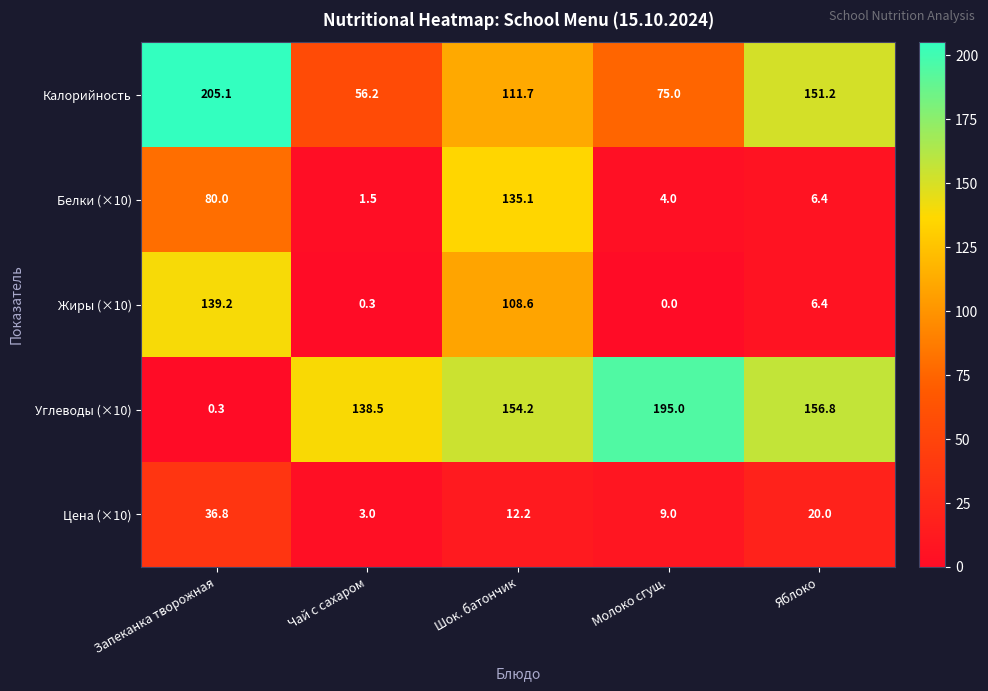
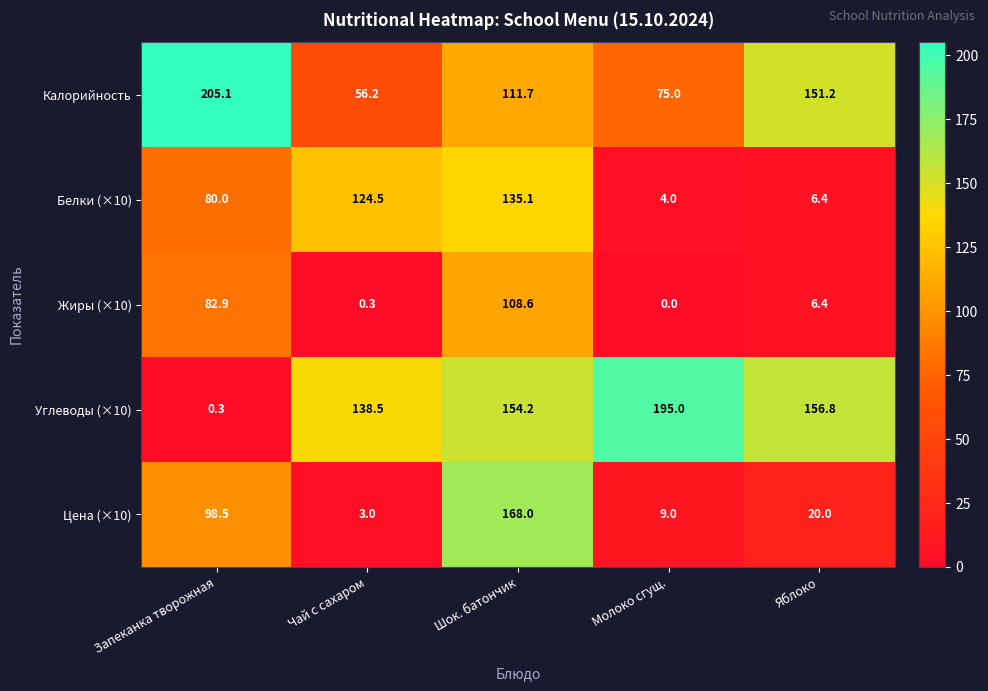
Белки (×10), Чай с сахаром: 1.5 -> 124.5
Жиры (×10), Запеканка творожная: 139.2 -> 82.9
Цена (×10), Запеканка творожная: 36.8 -> 98.5
Цена (×10), Шок. батончик: 12.2 -> 168.0
